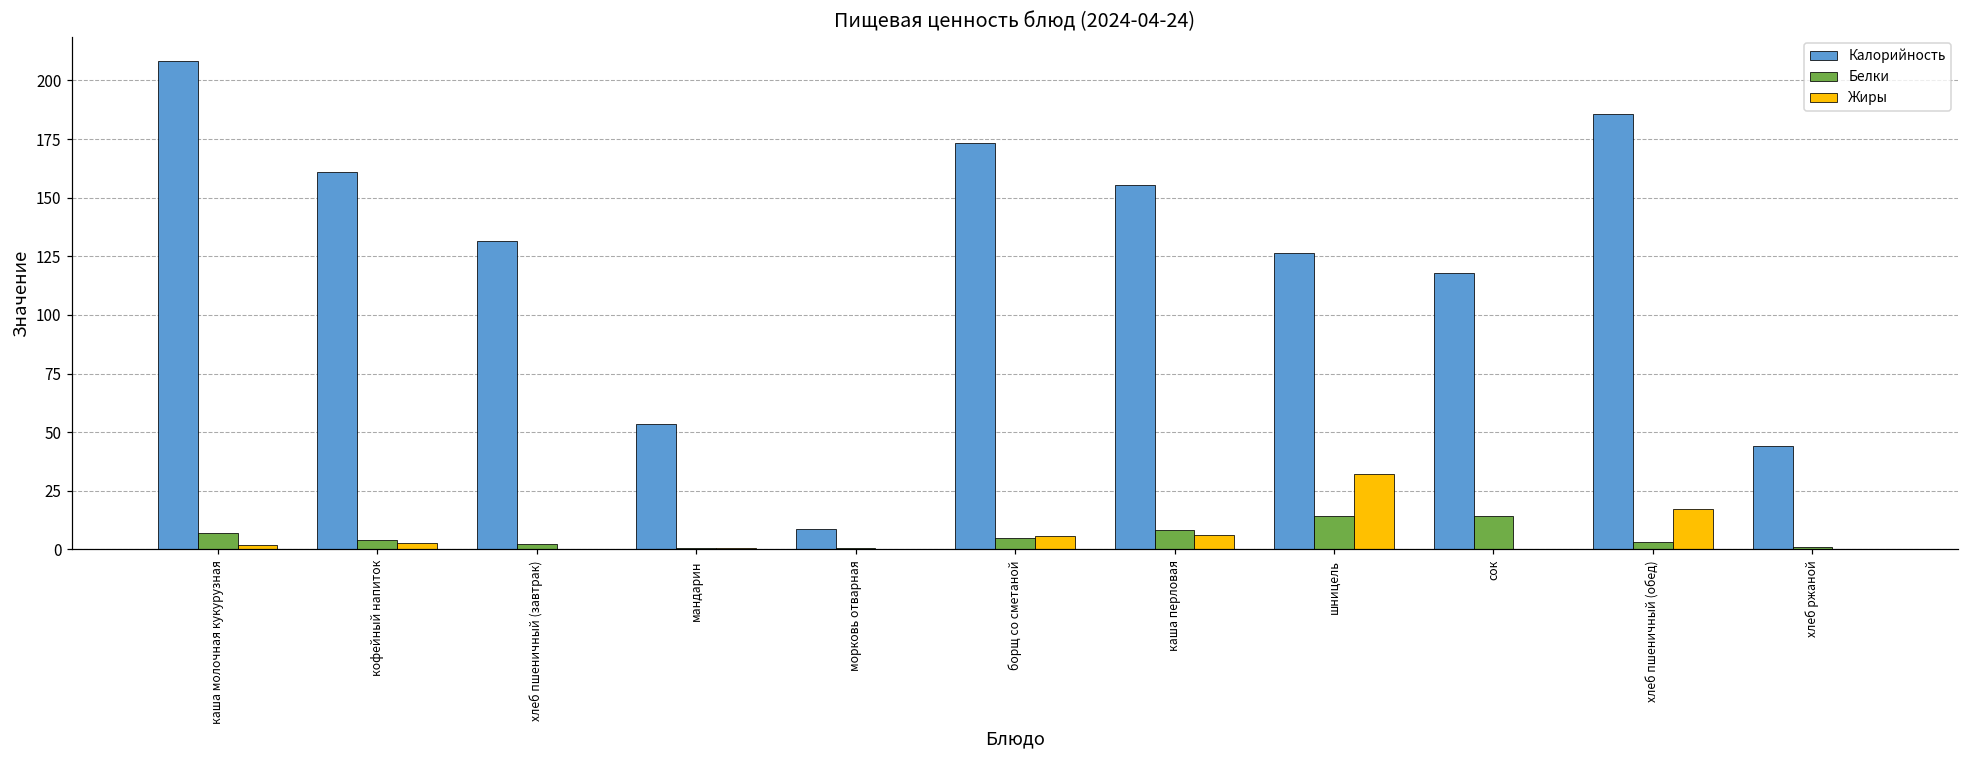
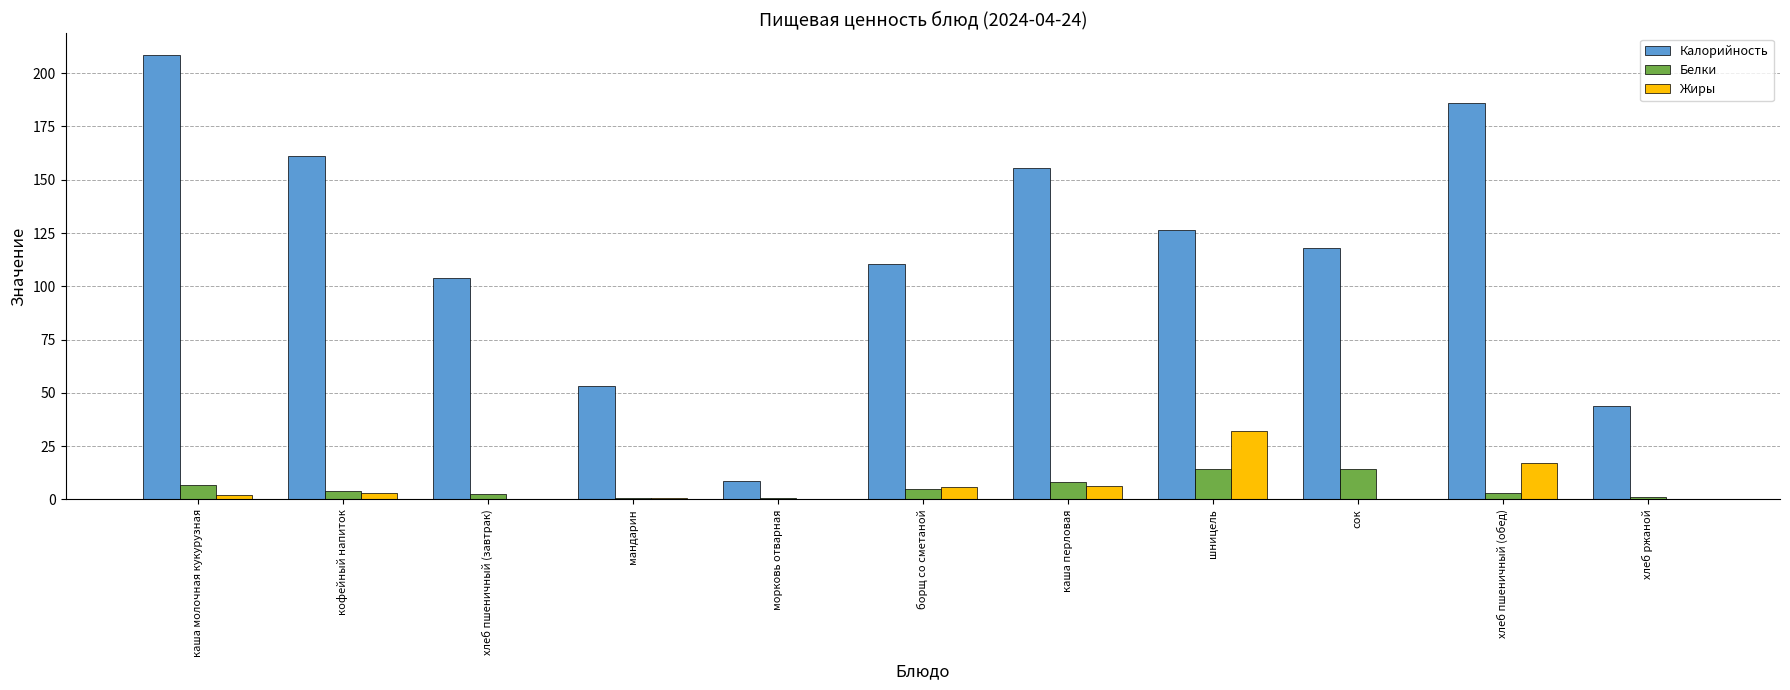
Калорийность, хлеб пшеничный (завтрак): 131 -> 104
Калорийность, борщ со сметаной: 173 -> 110
